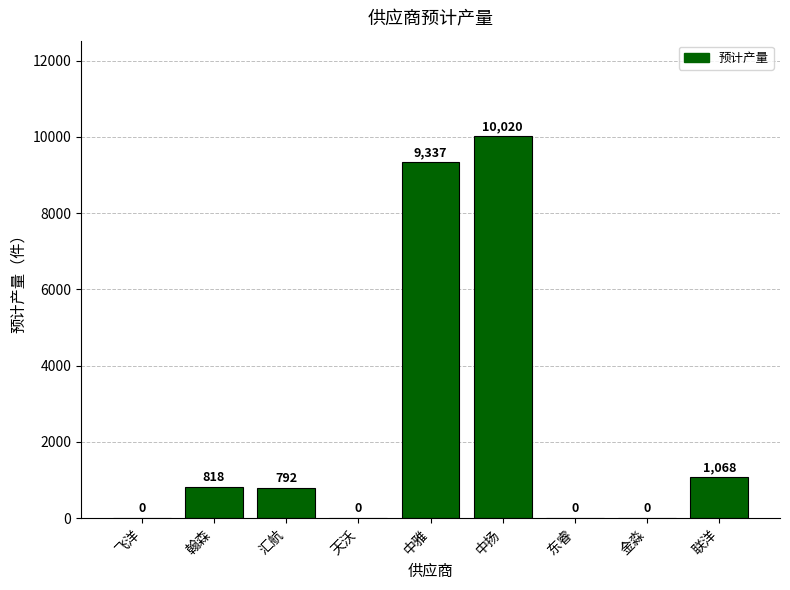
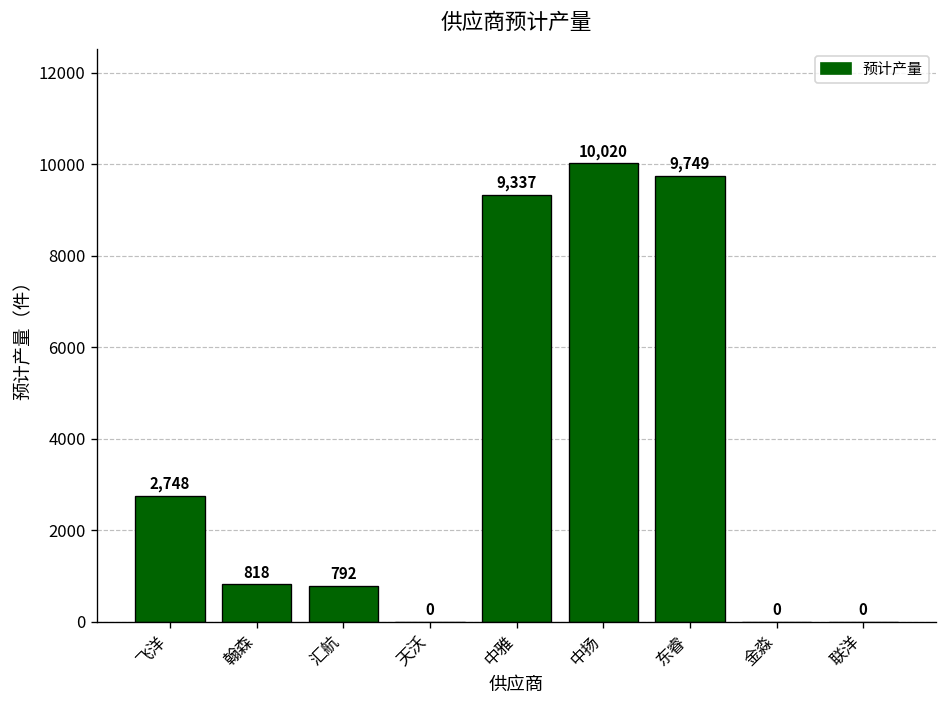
飞洋: 0 -> 2,748
东睿: 0 -> 9,749
联洋: 1,068 -> 0
